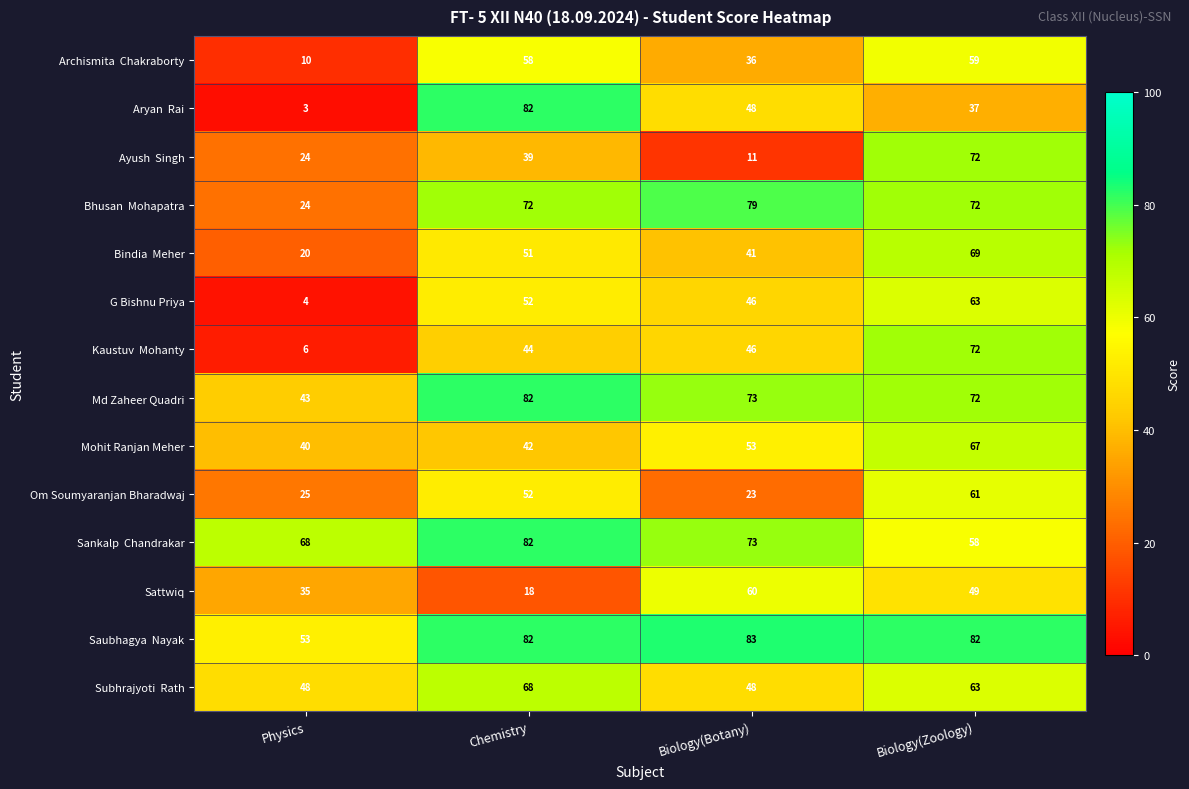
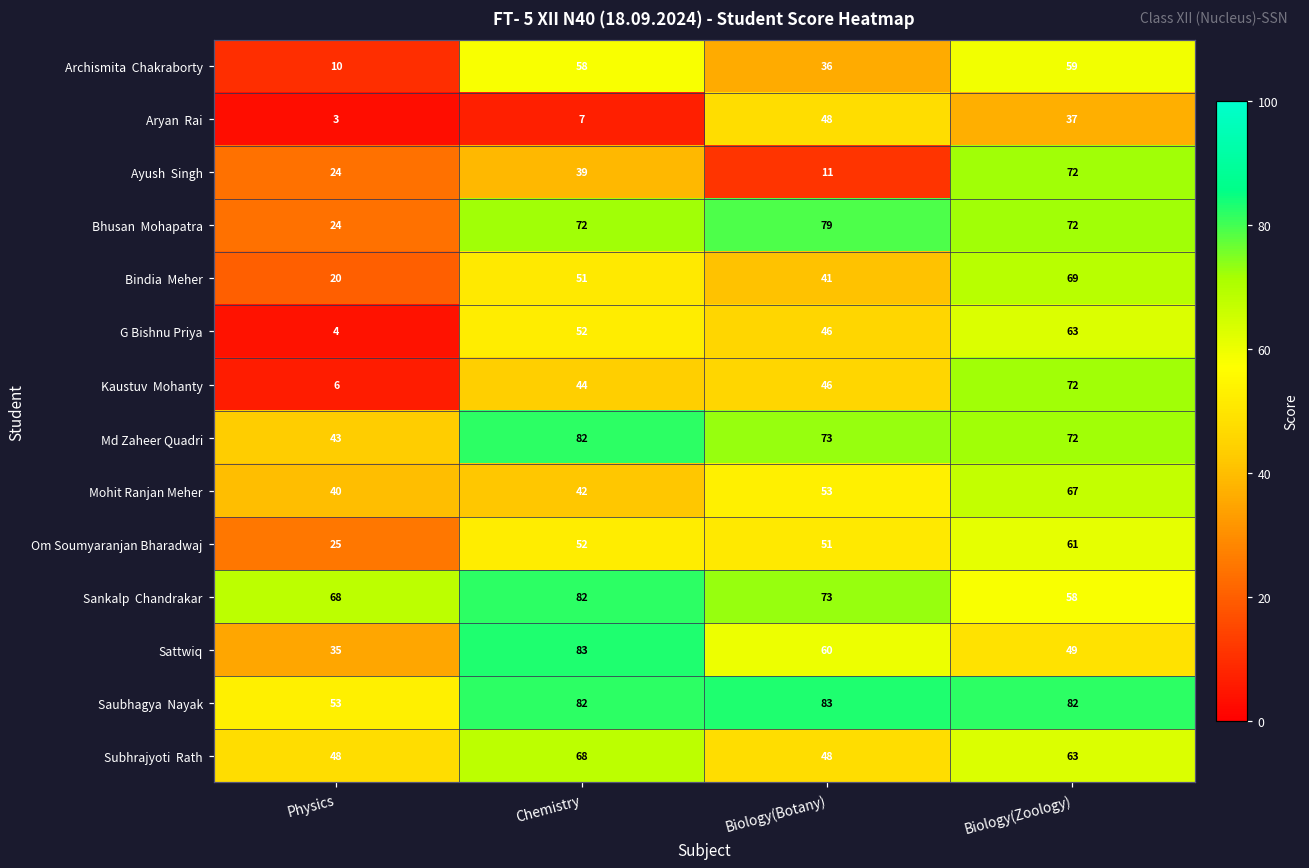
Aryan Rai, Chemistry: 82 -> 7
Om Soumyaranjan Bharadwaj, Biology(Botany): 23 -> 51
Sattwiq, Chemistry: 18 -> 83
